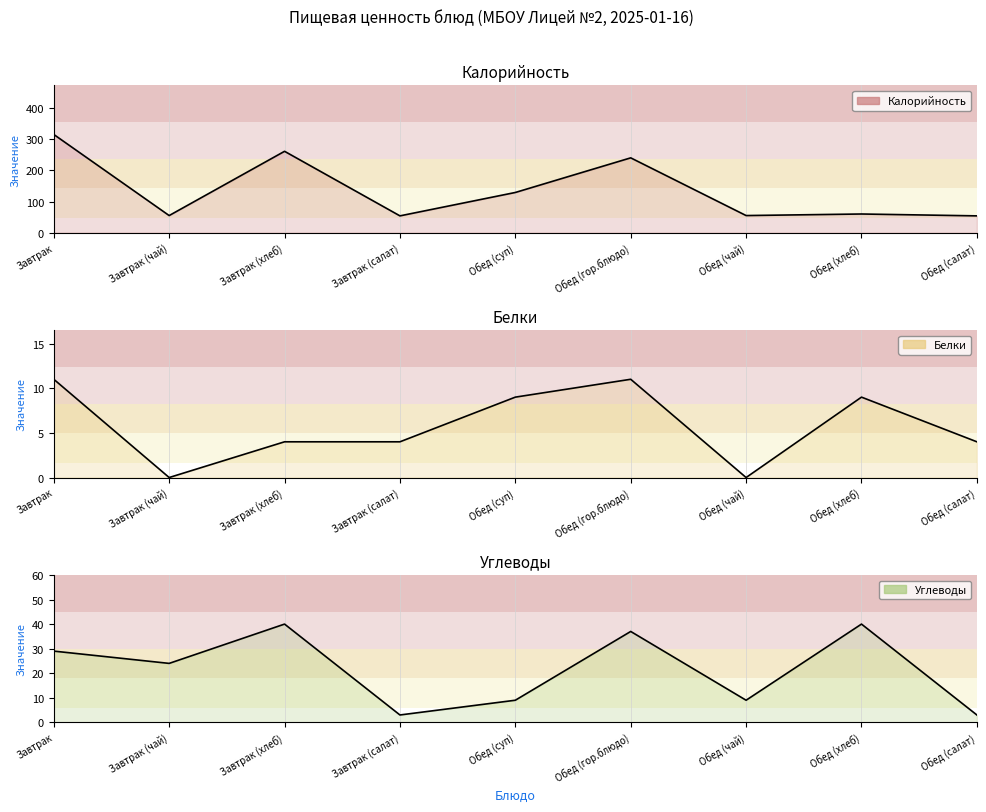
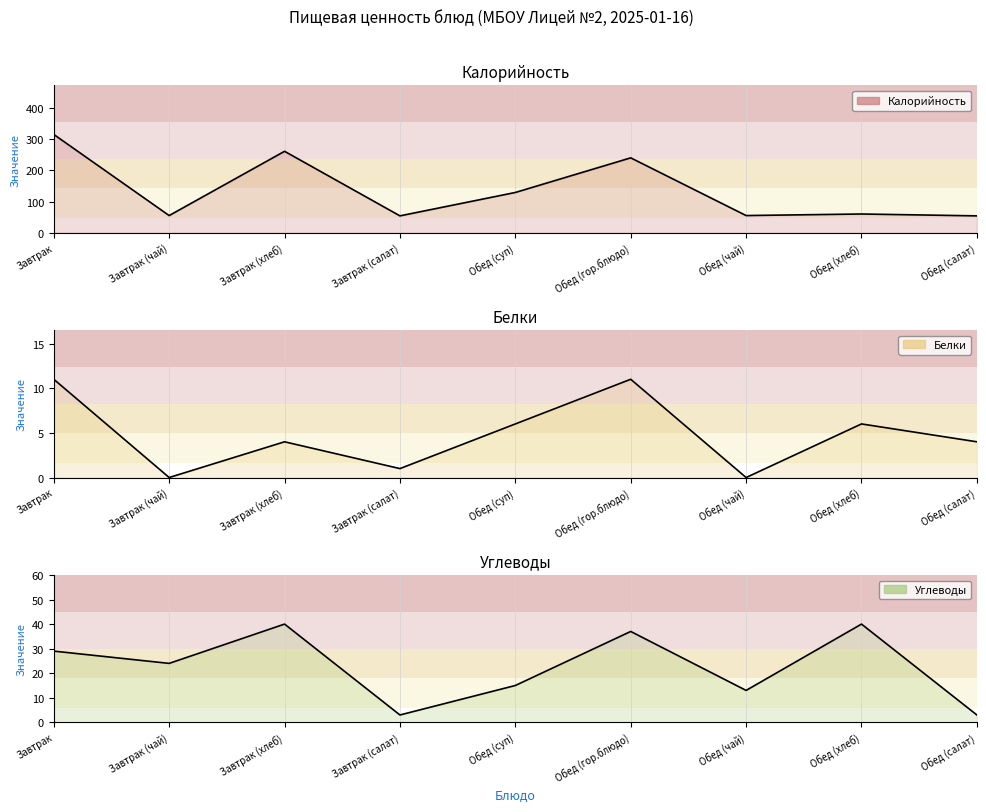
Белки, Завтрак (салат): 4 -> 1
Белки, Обед (суп): 9 -> 6
Белки, Обед (хлеб): 9 -> 6
Углеводы, Обед (суп): 9 -> 15
Углеводы, Обед (чай): 9 -> 13
